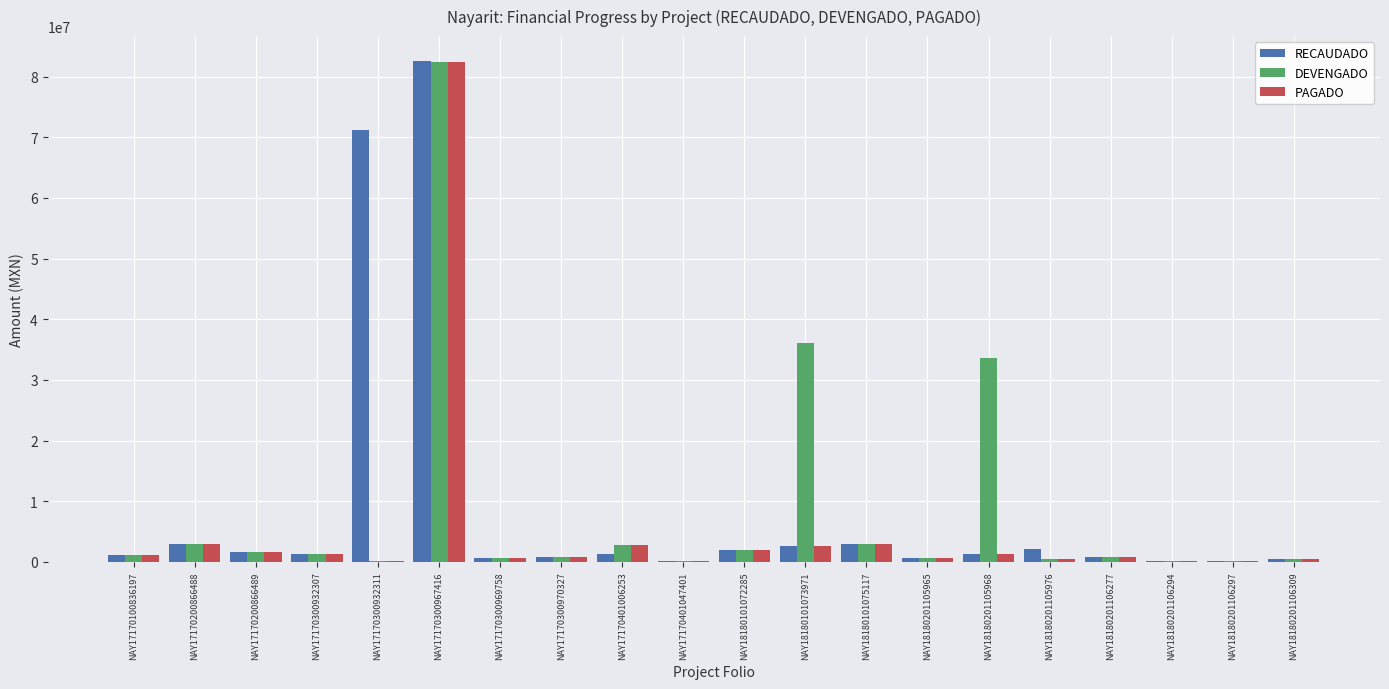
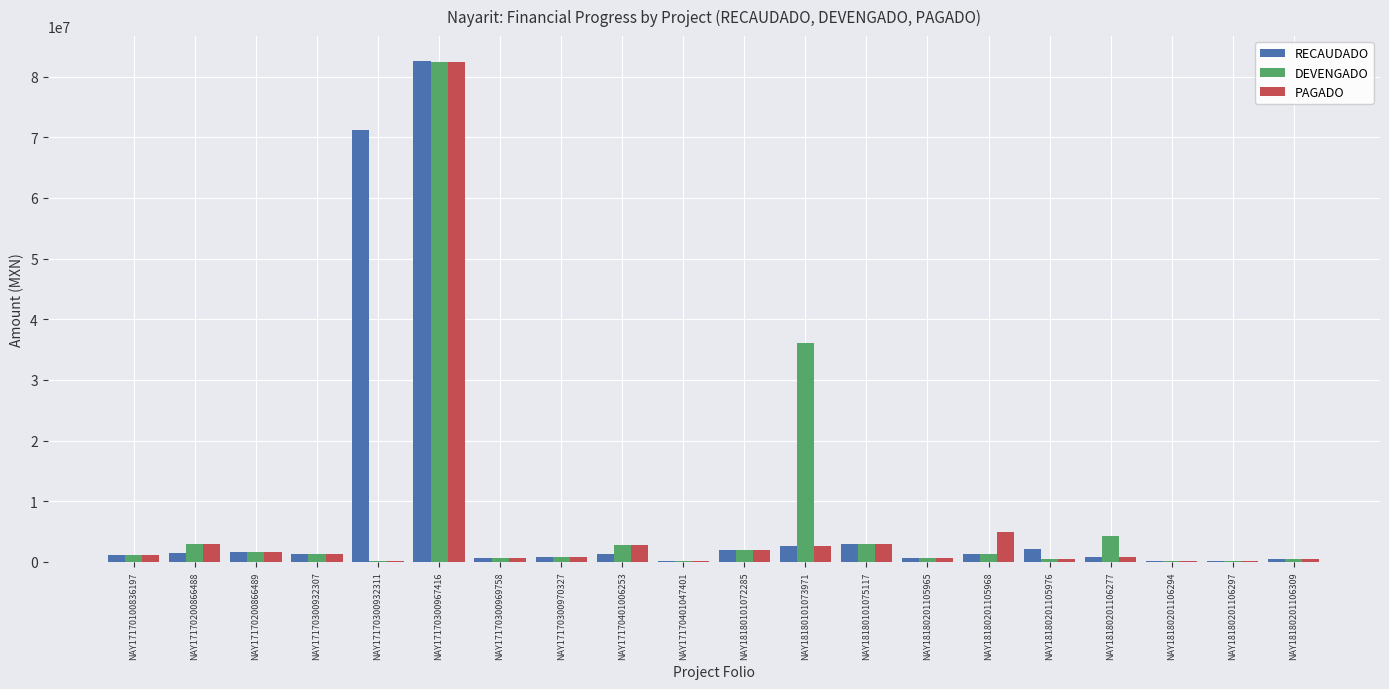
RECAUDADO, NAY17170200866488: 3000000 -> 2000000
DEVENGADO, NAY18180201105968: 34000000 -> 1000000
PAGADO, NAY18180201105968: 1000000 -> 5000000
DEVENGADO, NAY18180201106277: 1000000 -> 4000000
